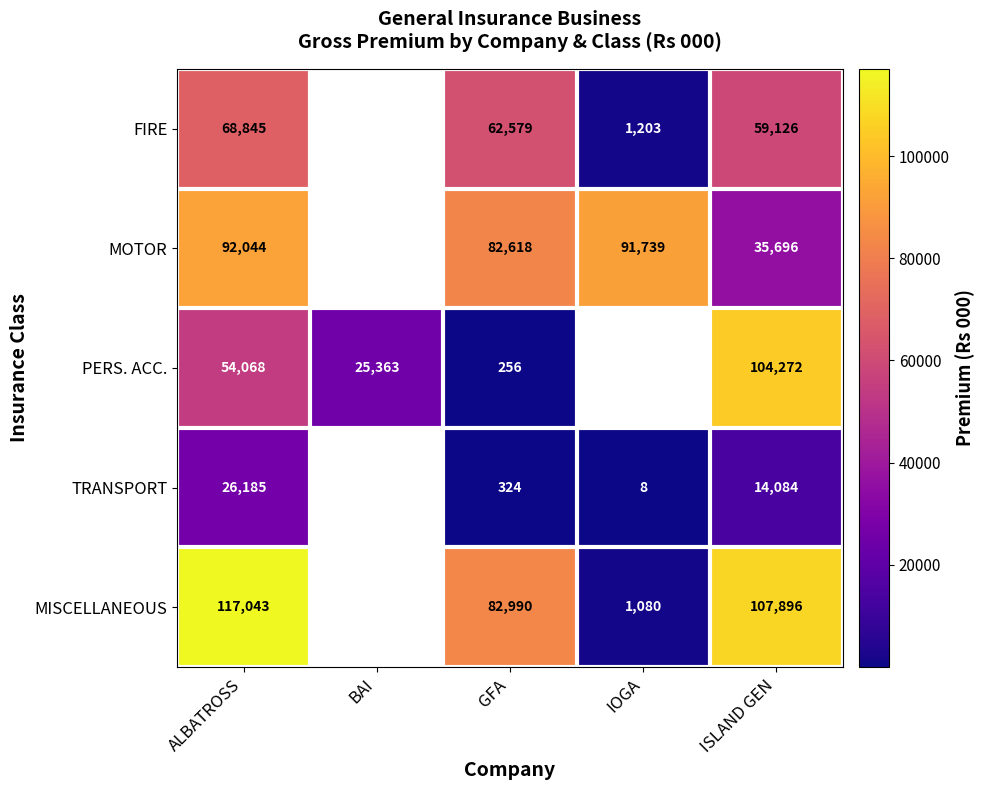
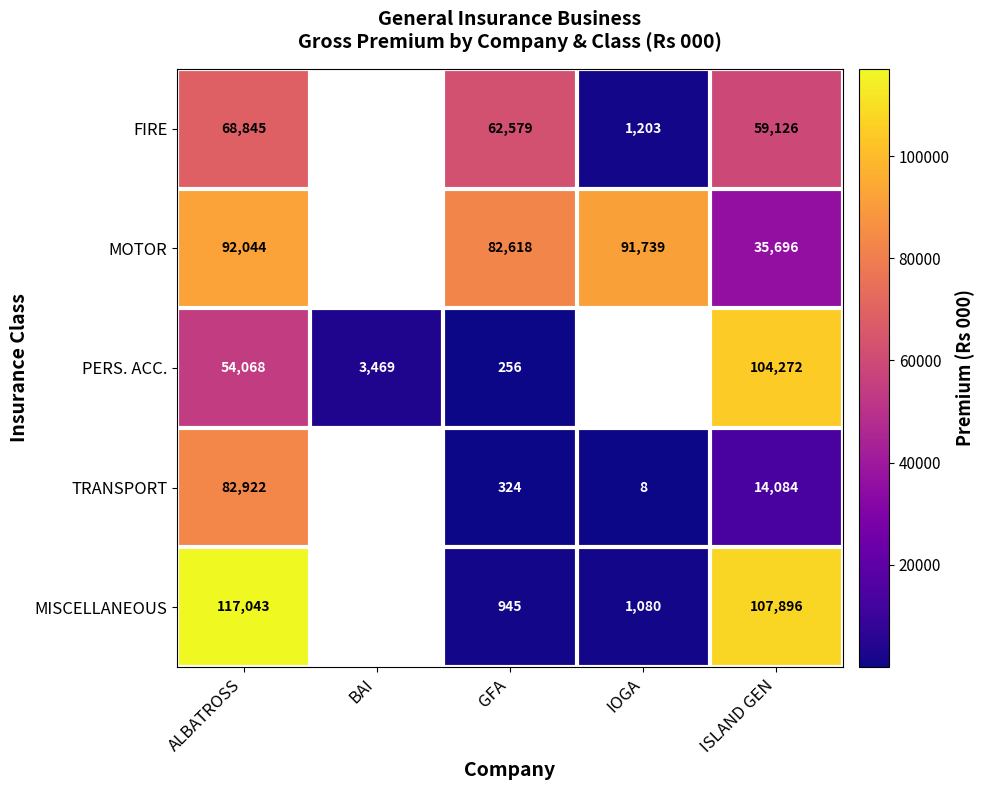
PERS. ACC., BAI: 25,363 -> 3,469
TRANSPORT, ALBATROSS: 26,185 -> 82,922
MISCELLANEOUS, GFA: 82,990 -> 945
